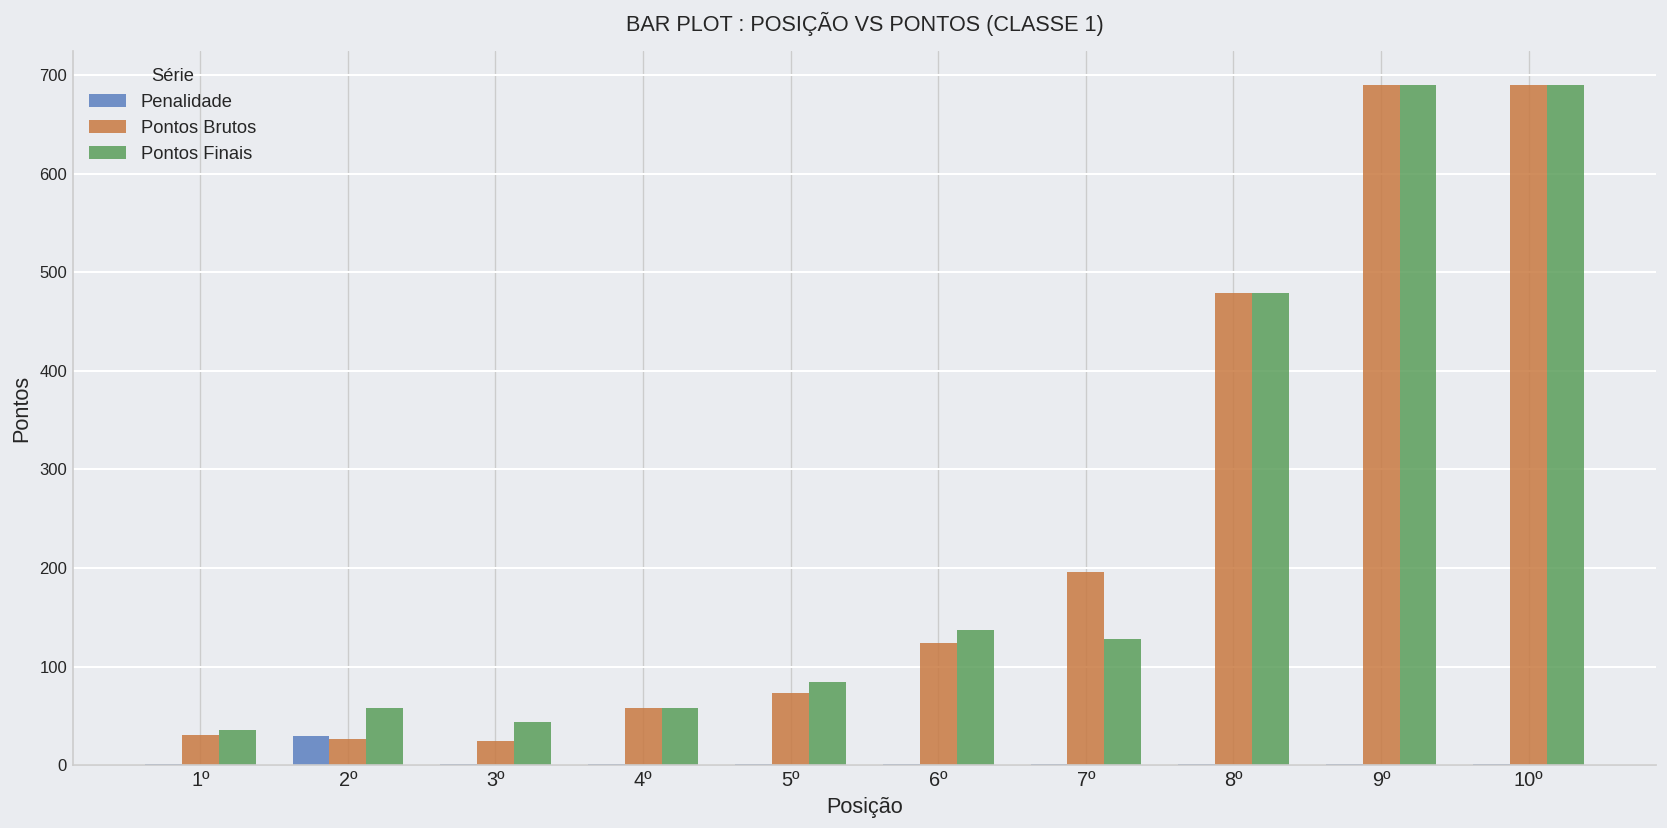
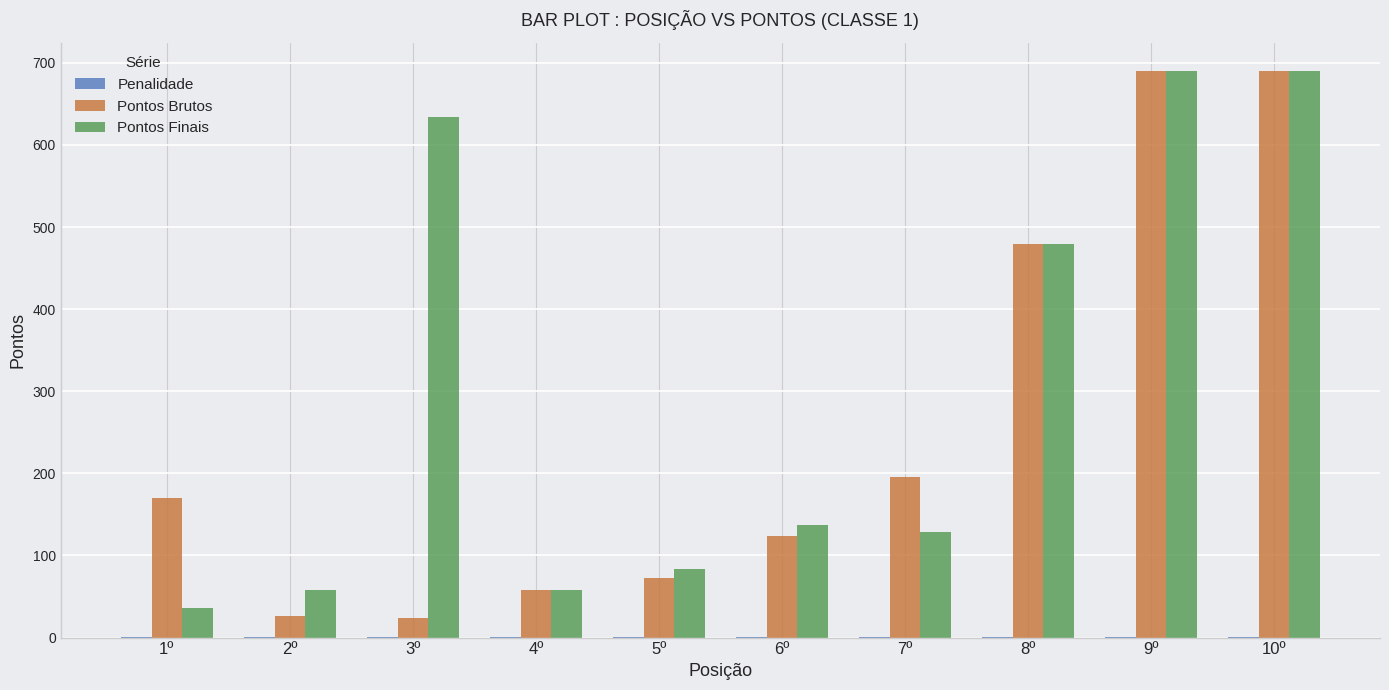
Pontos Brutos, 1º: 30 -> 170
Penalidade, 2º: 30 -> 0
Pontos Finais, 3º: 40 -> 630
